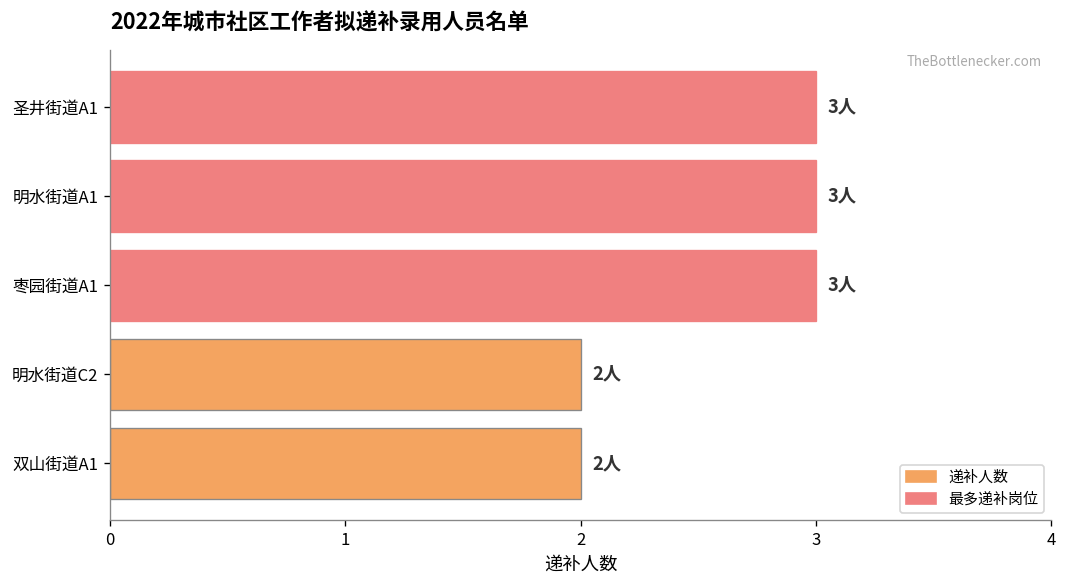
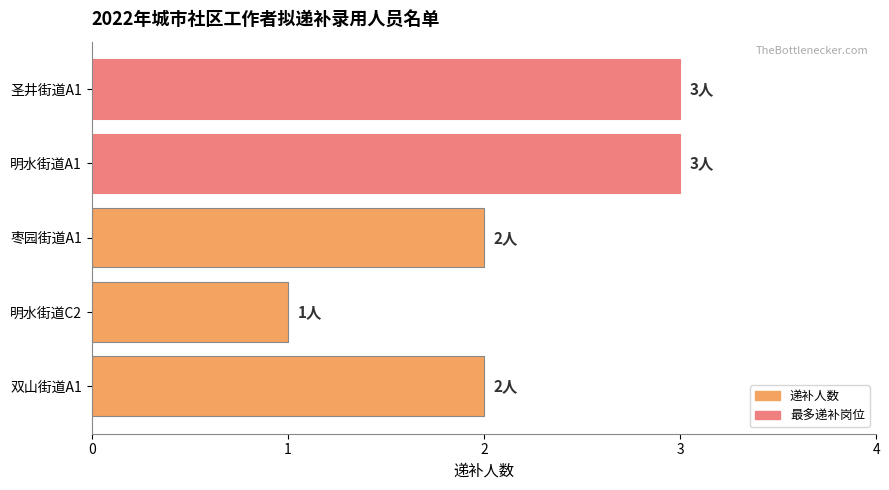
枣园街道A1: 3人 -> 2人
明水街道C2: 2人 -> 1人
